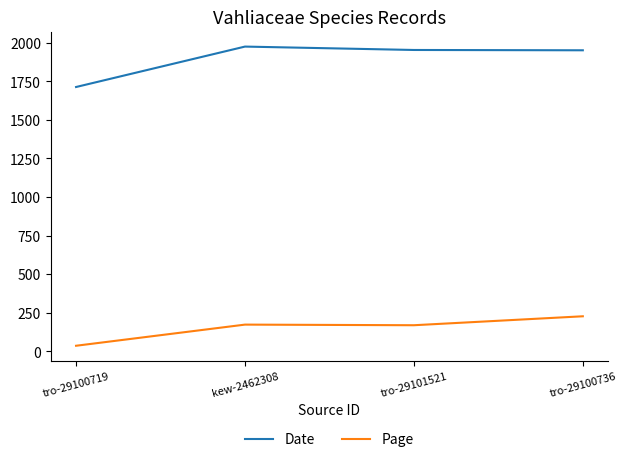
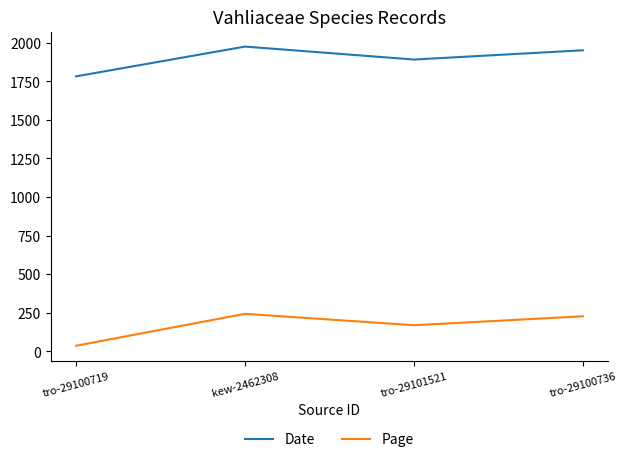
Date, tro-29100719: 1710 -> 1780
Page, kew-2462308: 170 -> 240
Date, tro-29101521: 1950 -> 1890
